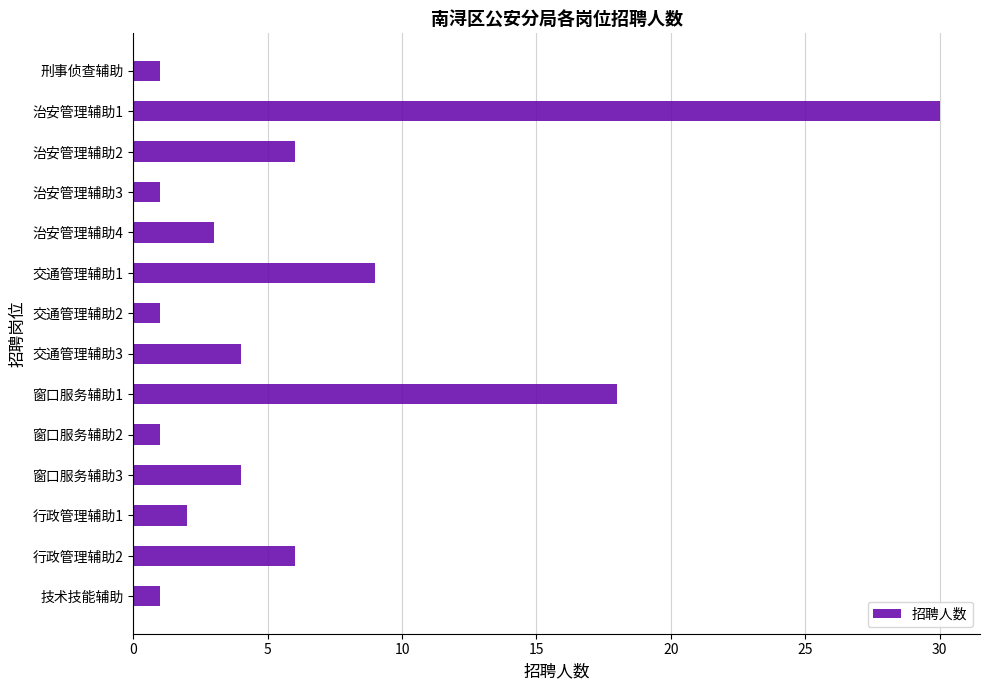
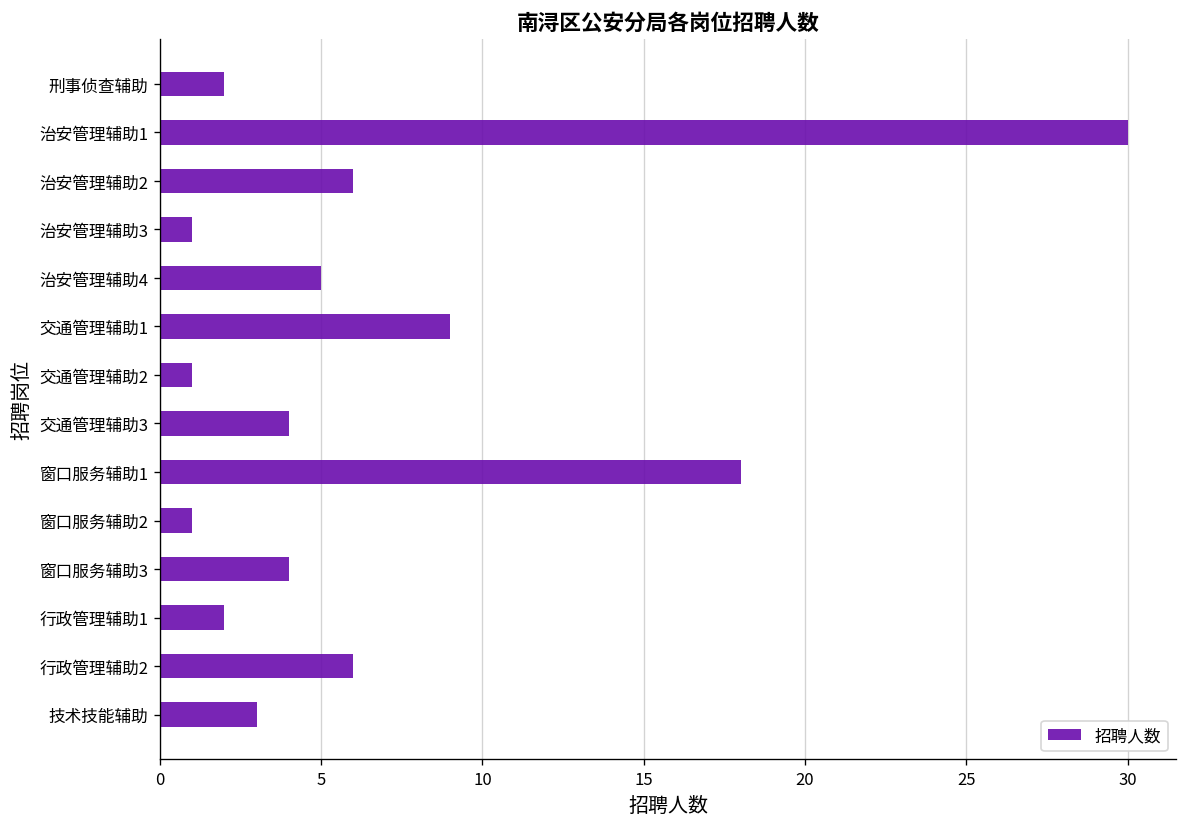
刑事侦查辅助: 1 -> 2
治安管理辅助4: 3 -> 5
技术技能辅助: 1 -> 3
